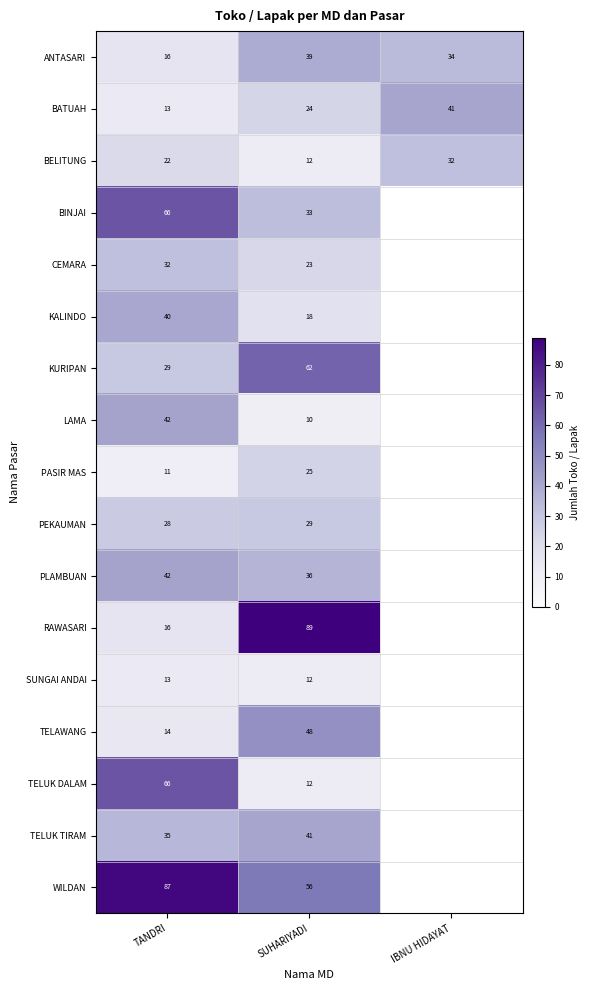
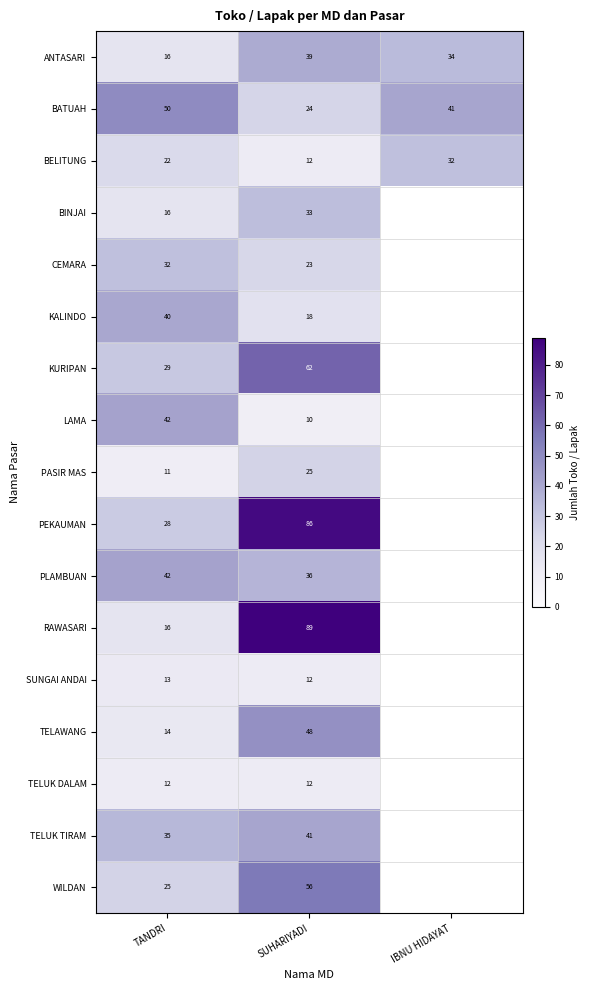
BATUAH, TANDRI: 13 -> 50
BINJAI, TANDRI: 66 -> 16
PEKAUMAN, SUHARIYADI: 29 -> 86
TELUK DALAM, TANDRI: 66 -> 12
WILDAN, TANDRI: 87 -> 25
